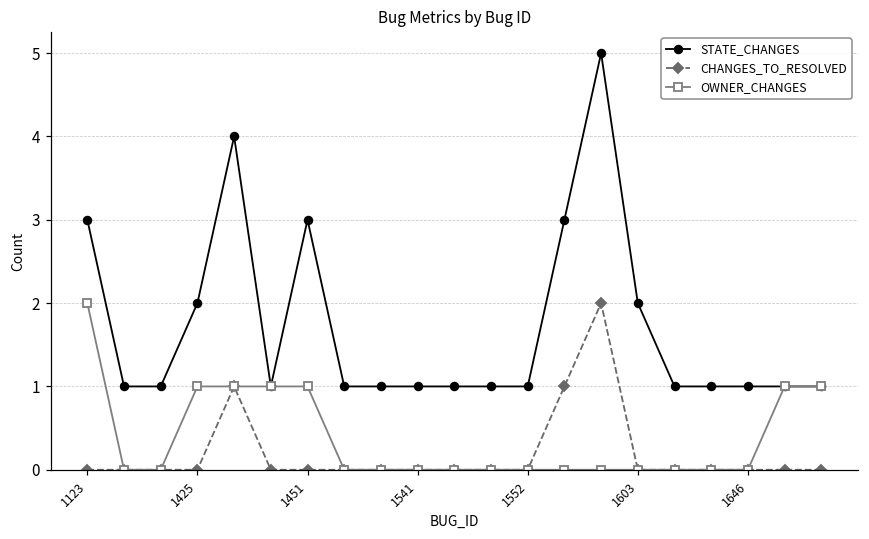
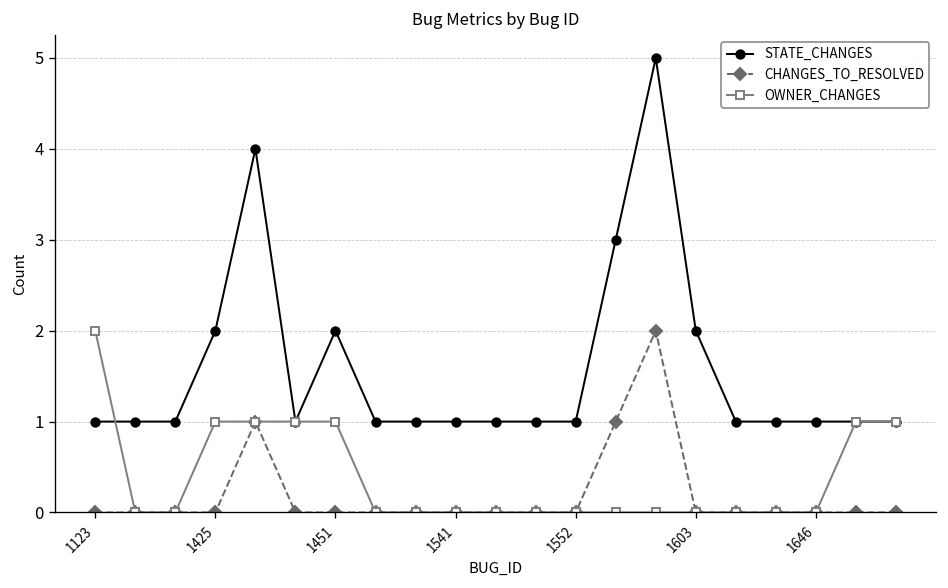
STATE_CHANGES, 1123: 3 -> 1
STATE_CHANGES, 1451: 3 -> 2
